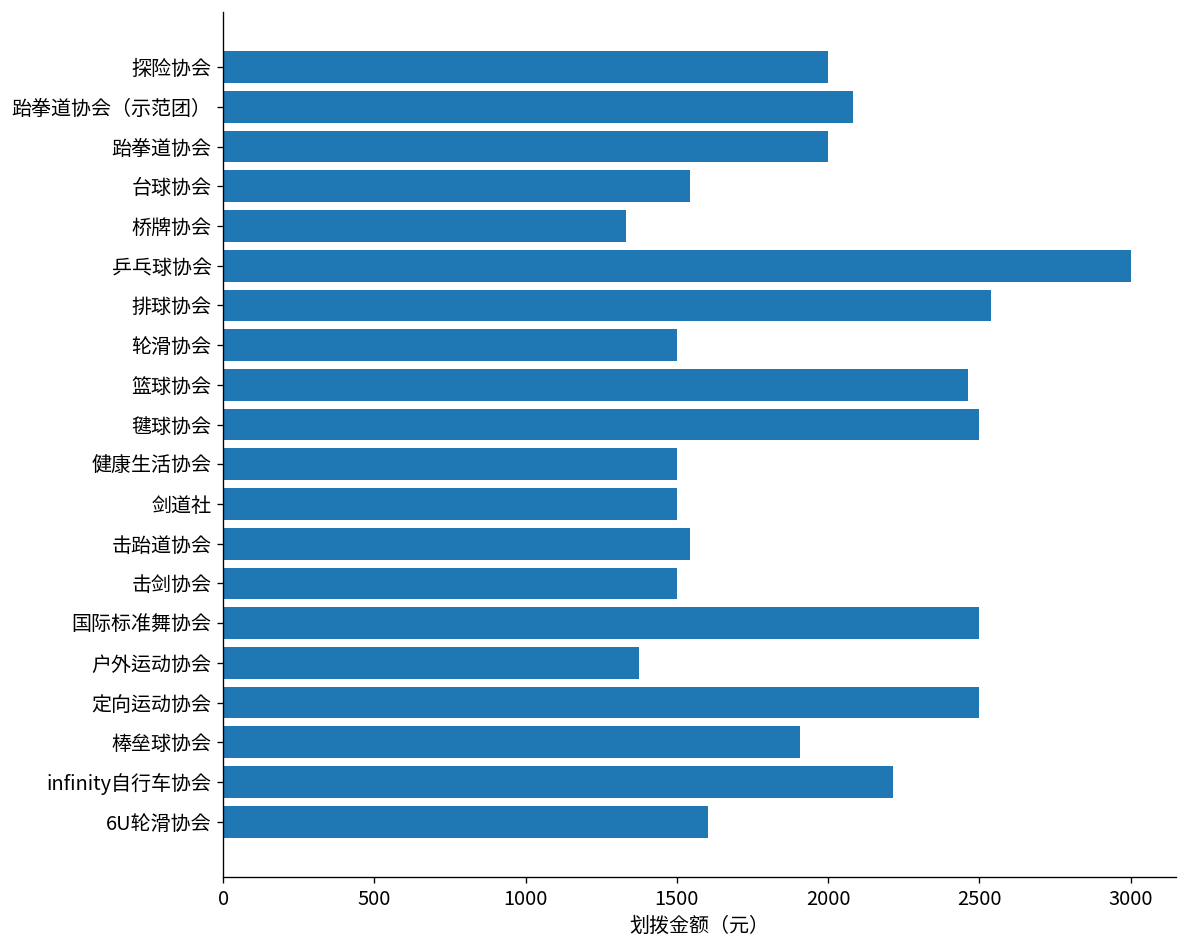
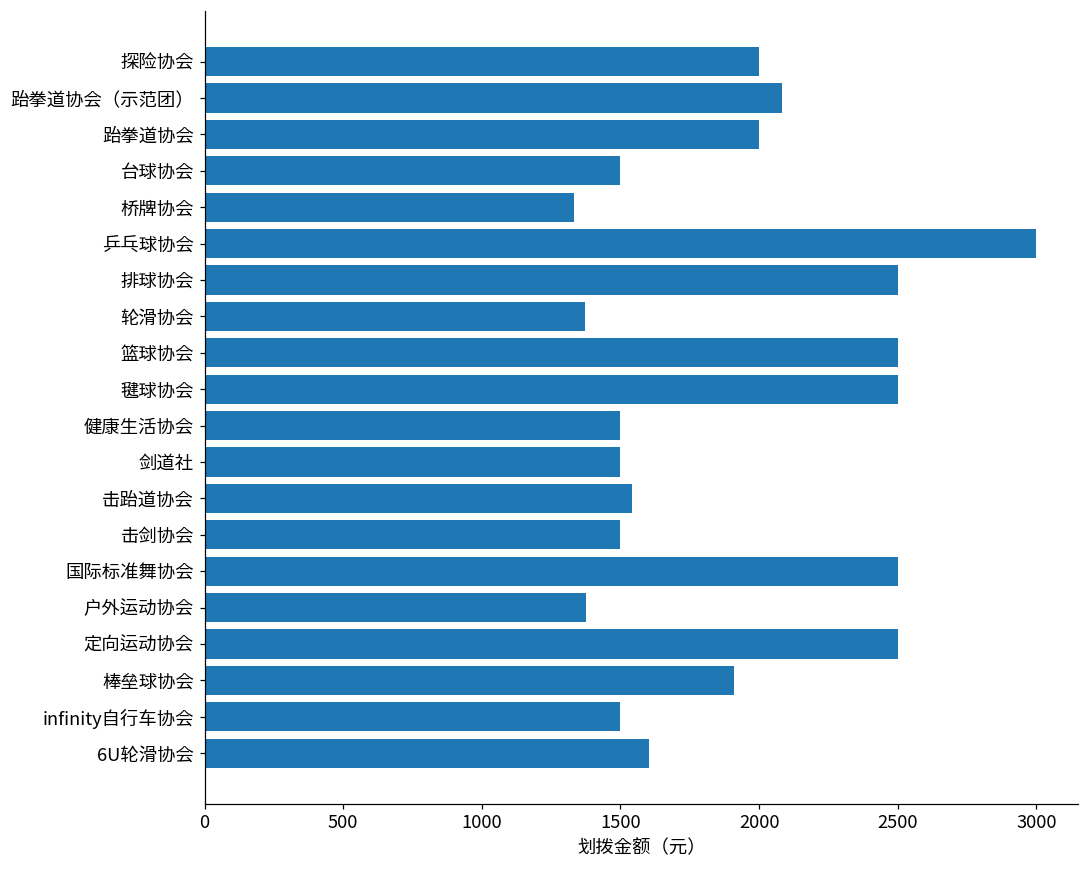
台球协会: 1540 -> 1500
排球协会: 2540 -> 2500
轮滑协会: 1500 -> 1370
篮球协会: 2460 -> 2500
infinity自行车协会: 2220 -> 1500
